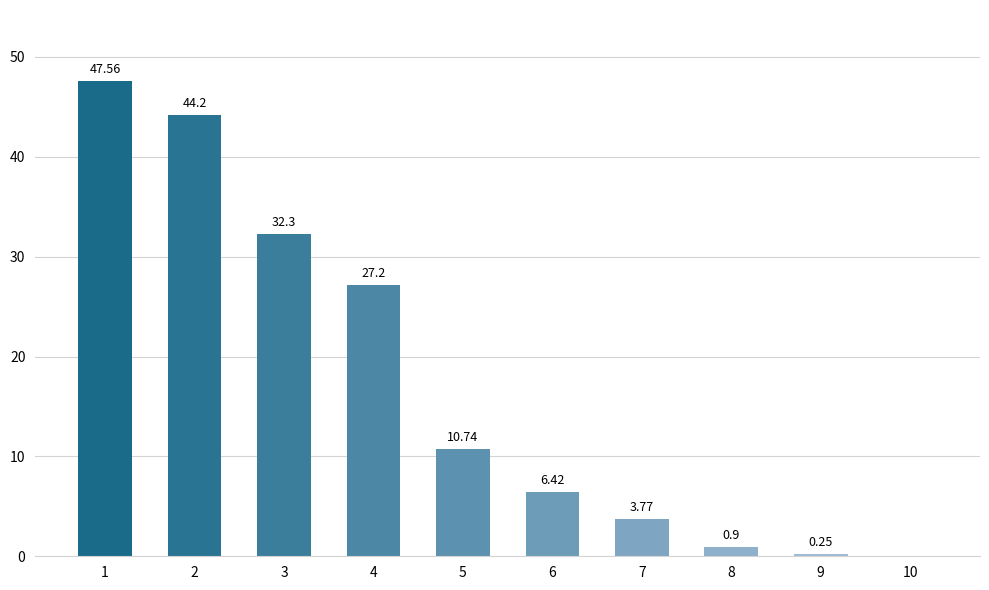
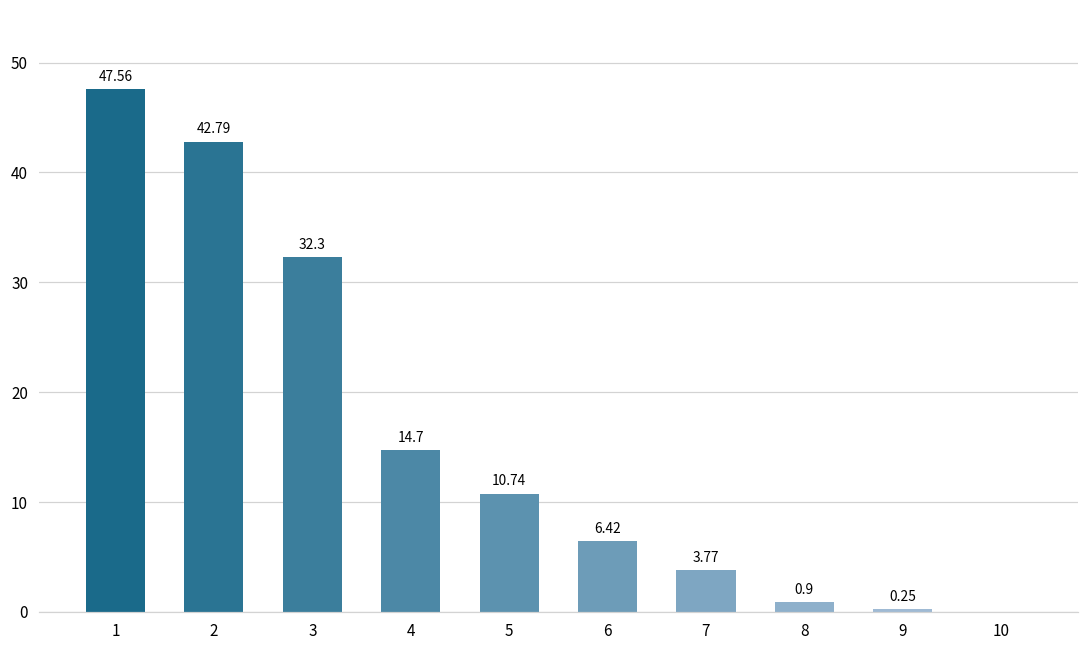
2: 44.2 -> 42.79
4: 27.2 -> 14.7
